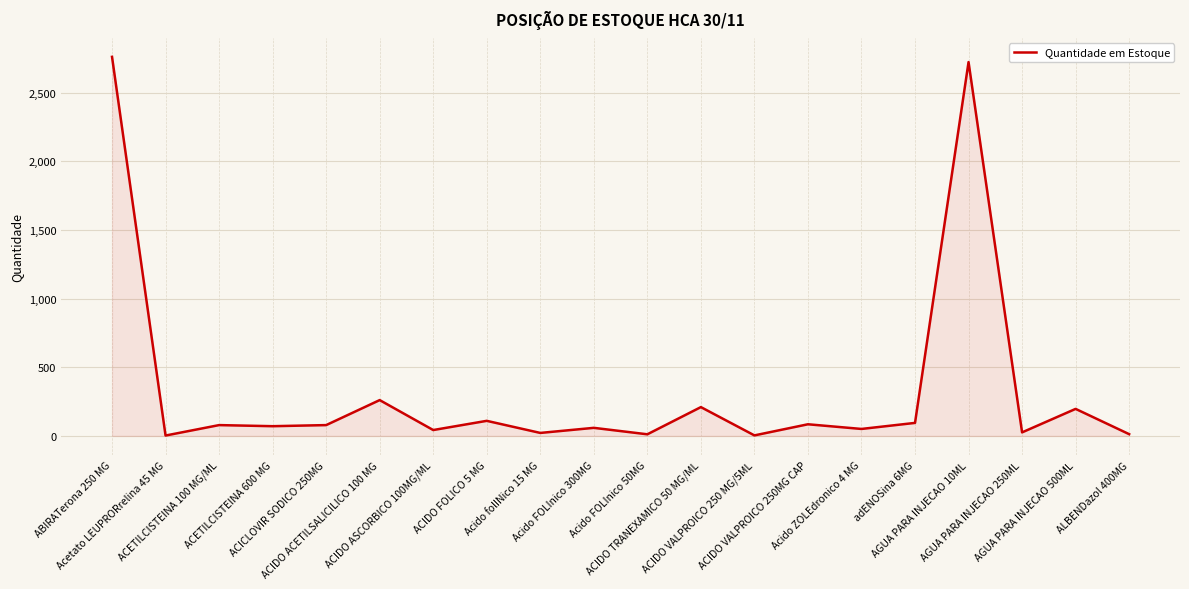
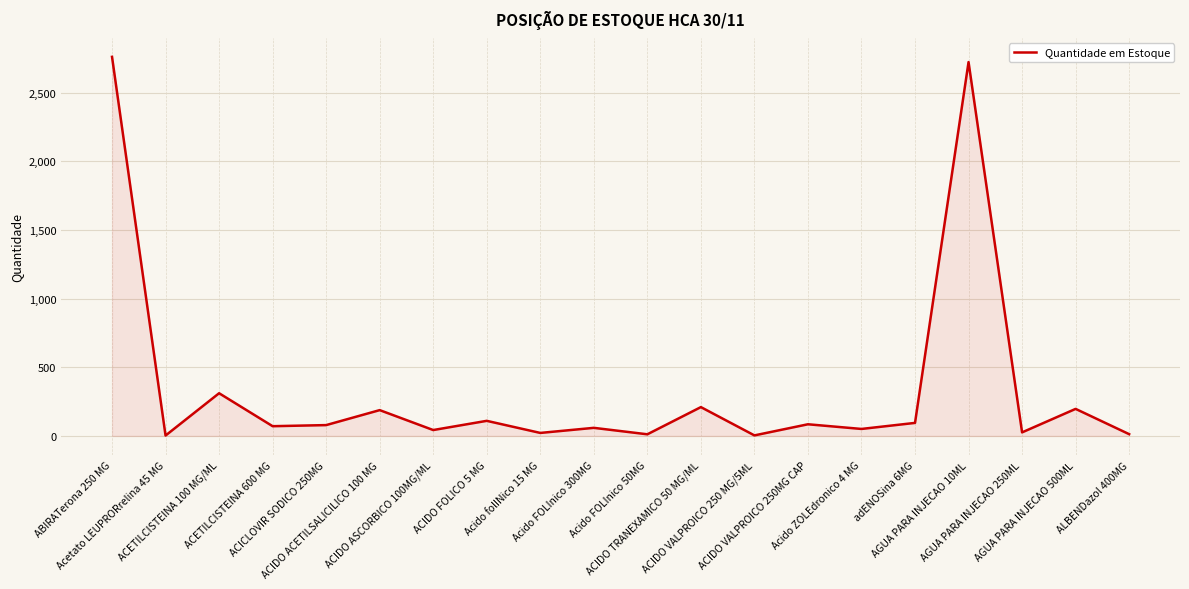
ACETILCISTEINA 100 MG/ML: 80 -> 310
ACIDO ACETILSALICILICO 100 MG: 260 -> 190
